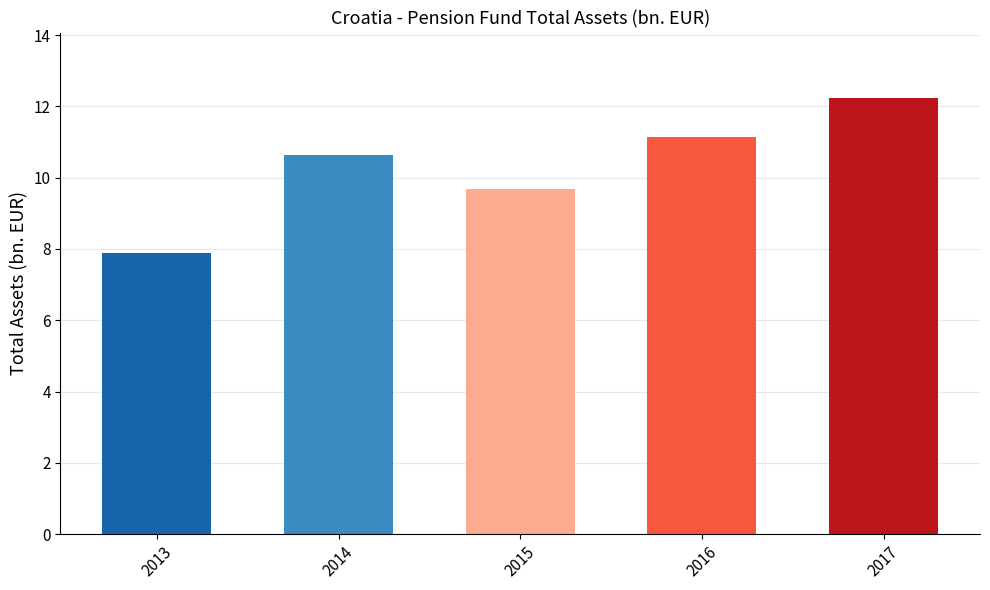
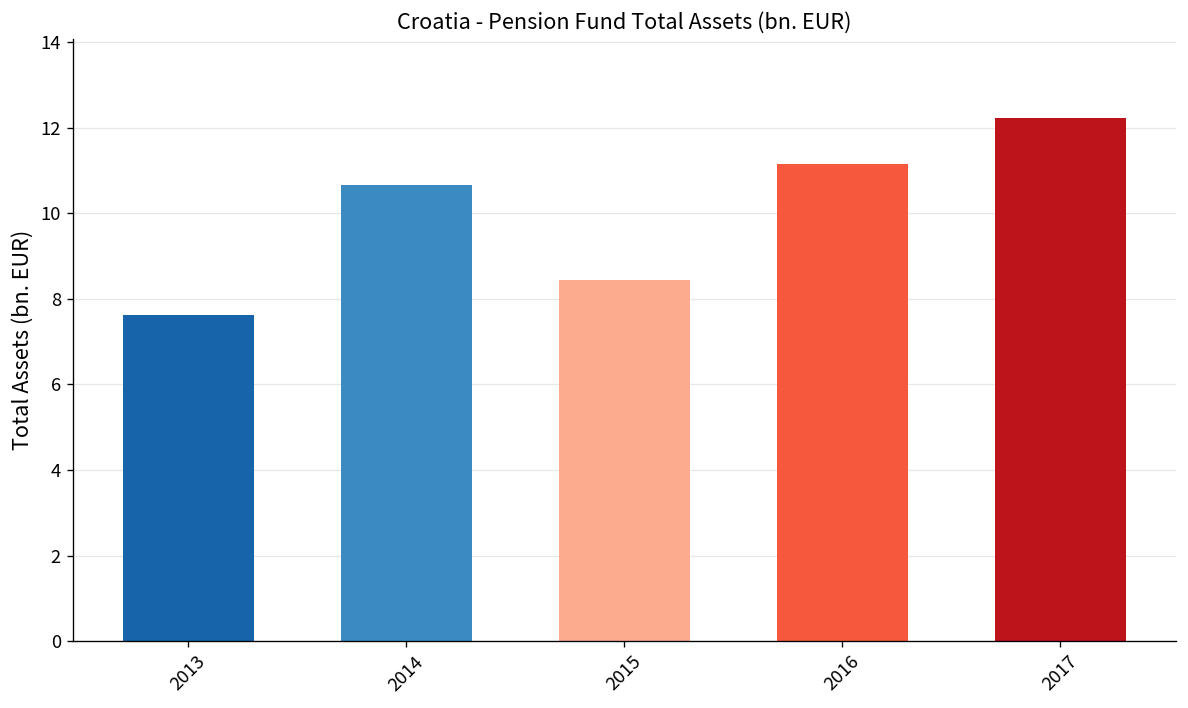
2013: 7.9 -> 7.6
2015: 9.7 -> 8.4
